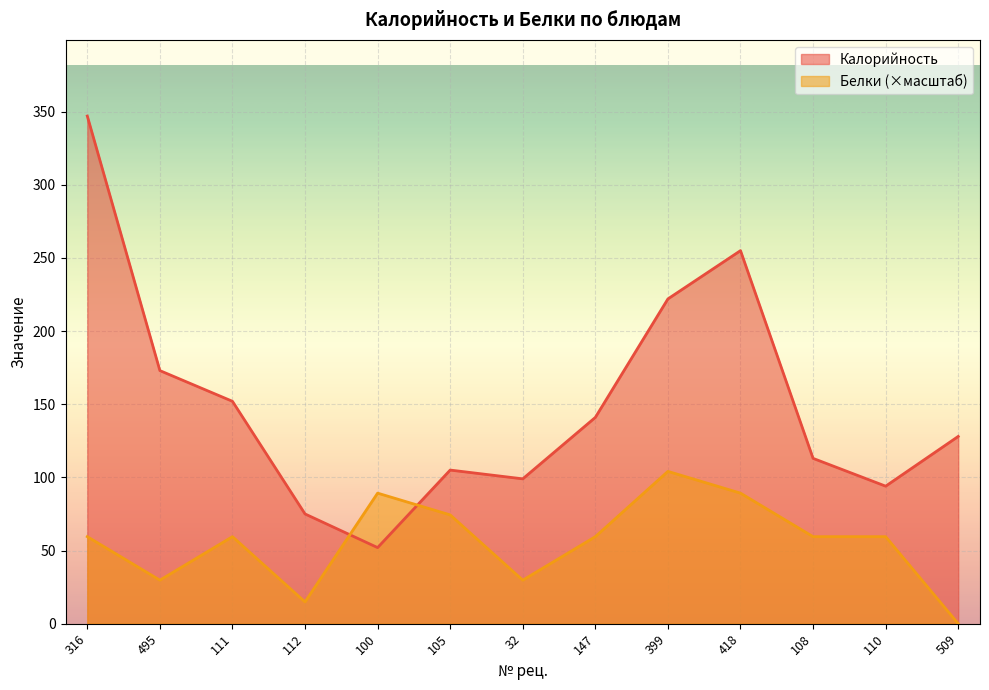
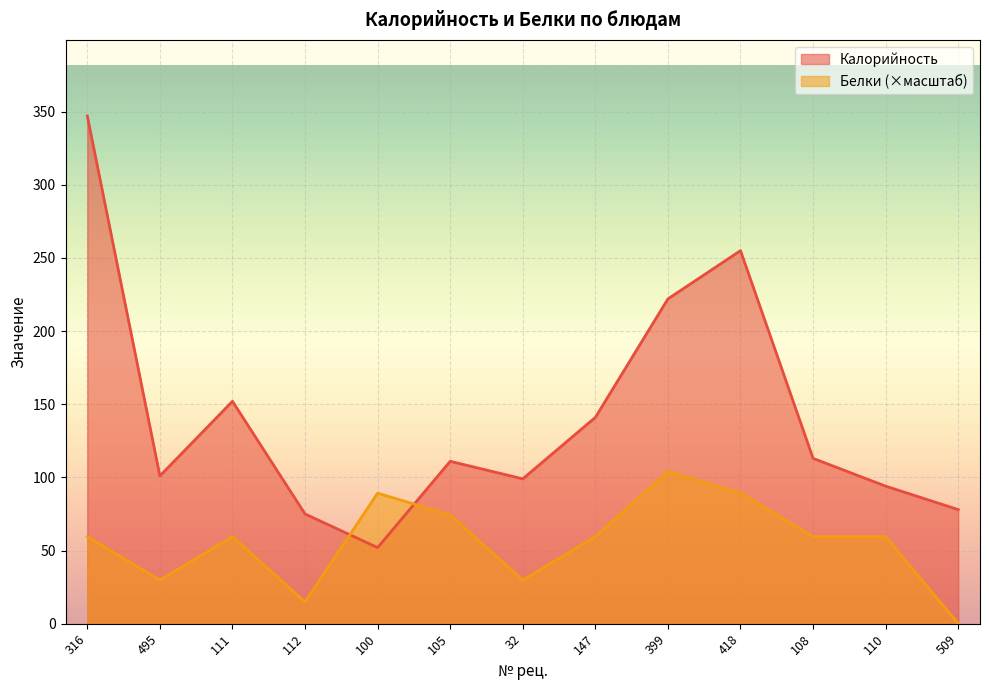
Калорийность, 495: 173 -> 101
Калорийность, 105: 105 -> 111
Калорийность, 509: 128 -> 78
